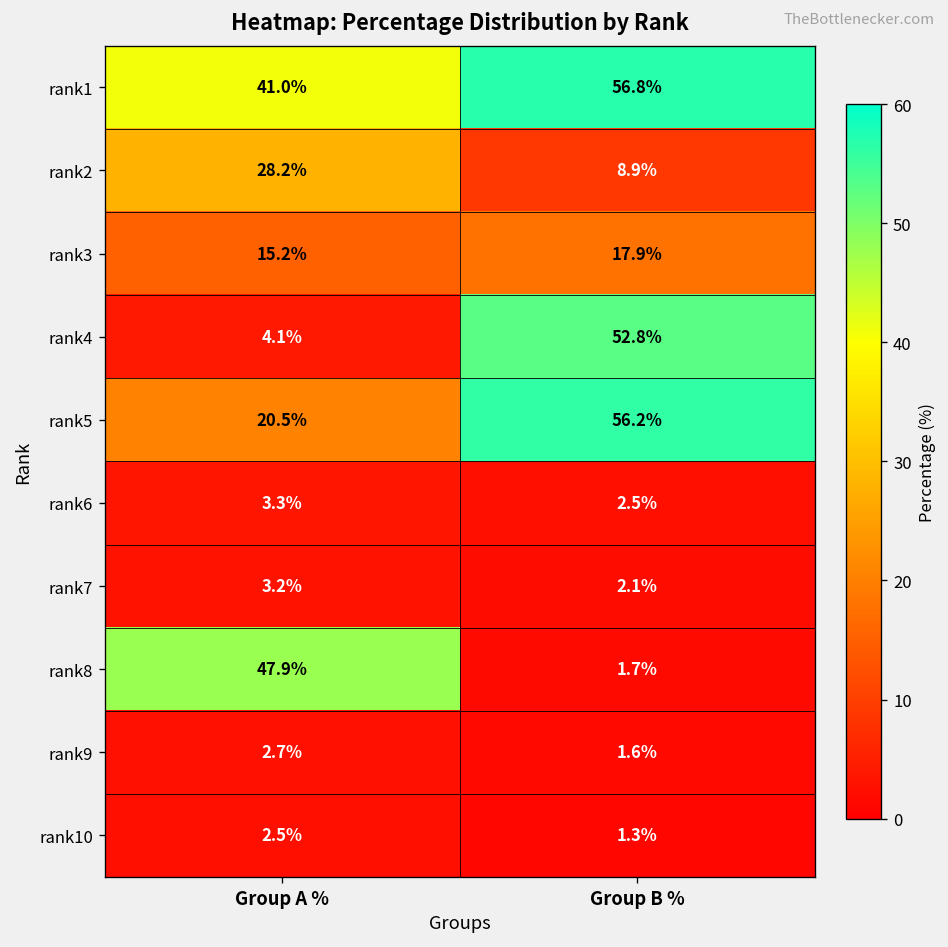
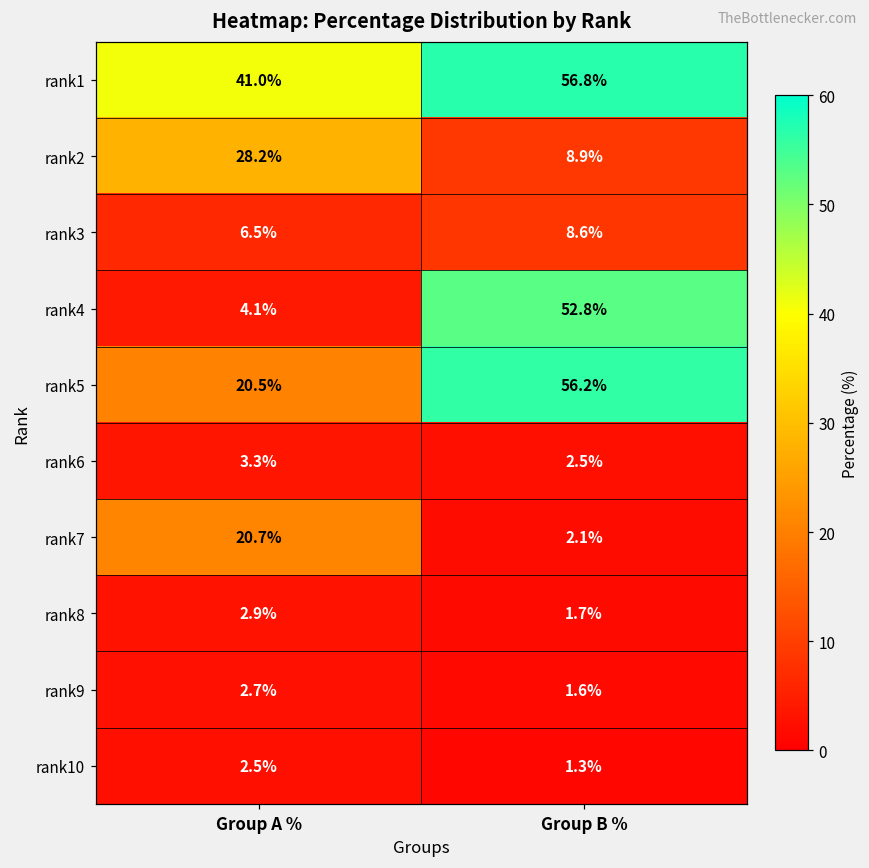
rank3, Group A %: 15.2% -> 6.5%
rank3, Group B %: 17.9% -> 8.6%
rank7, Group A %: 3.2% -> 20.7%
rank8, Group A %: 47.9% -> 2.9%
